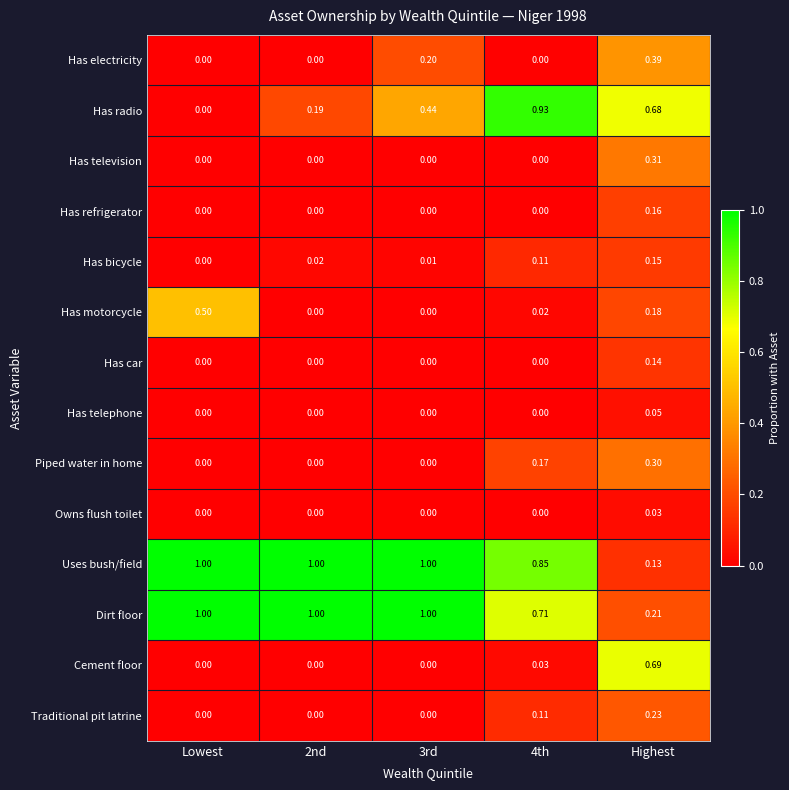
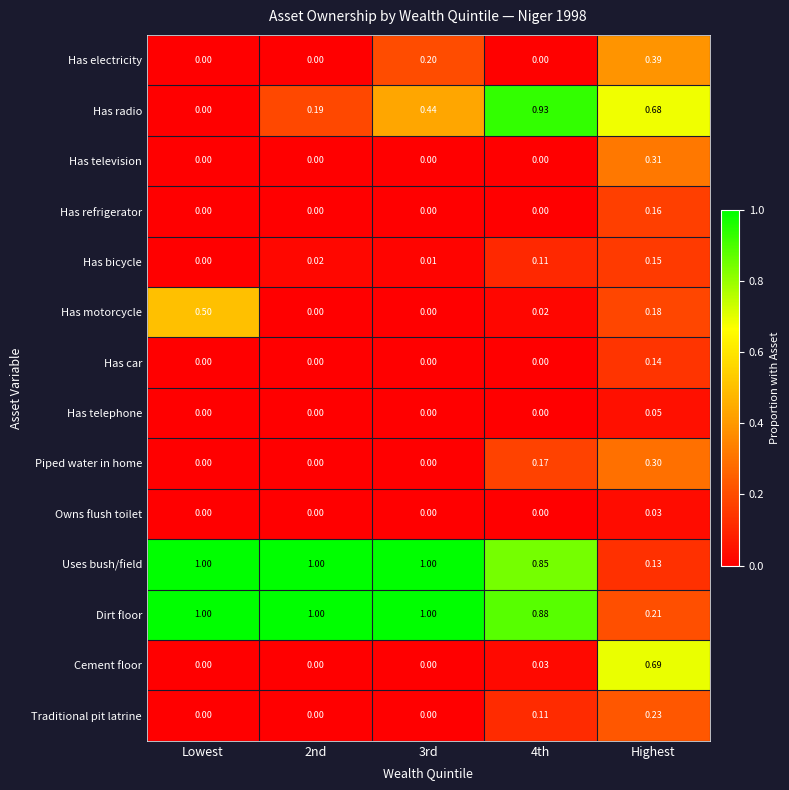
Dirt floor, 4th: 0.71 -> 0.88
